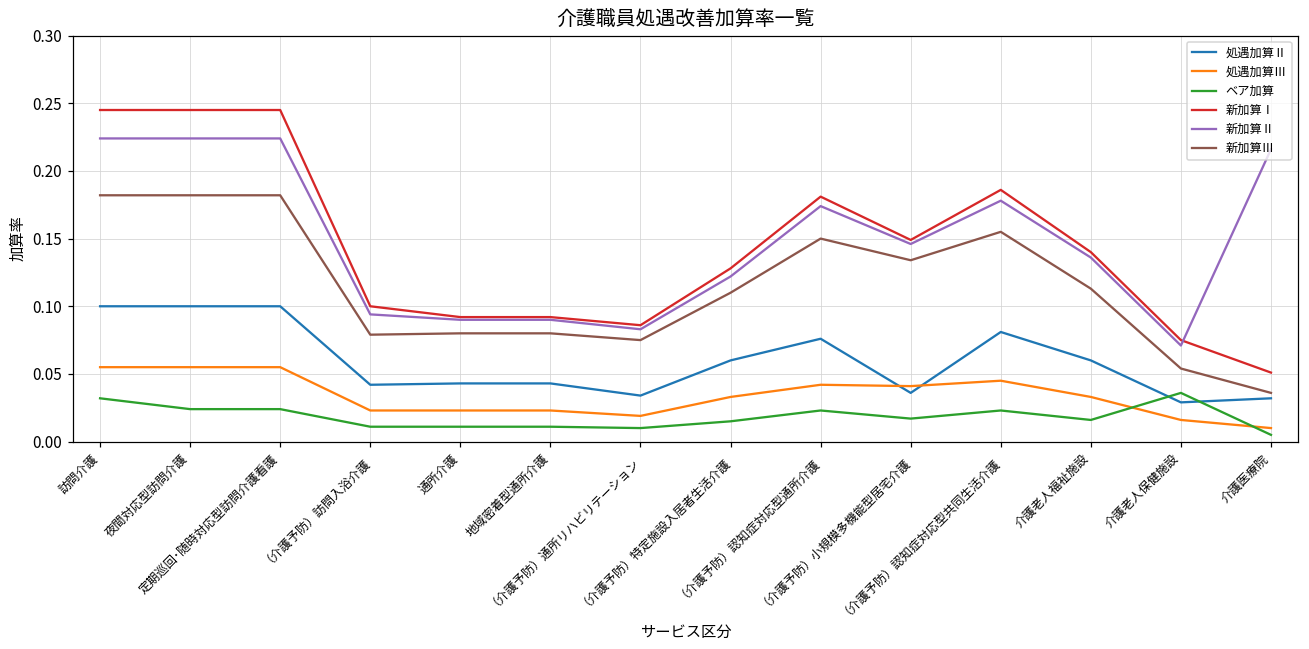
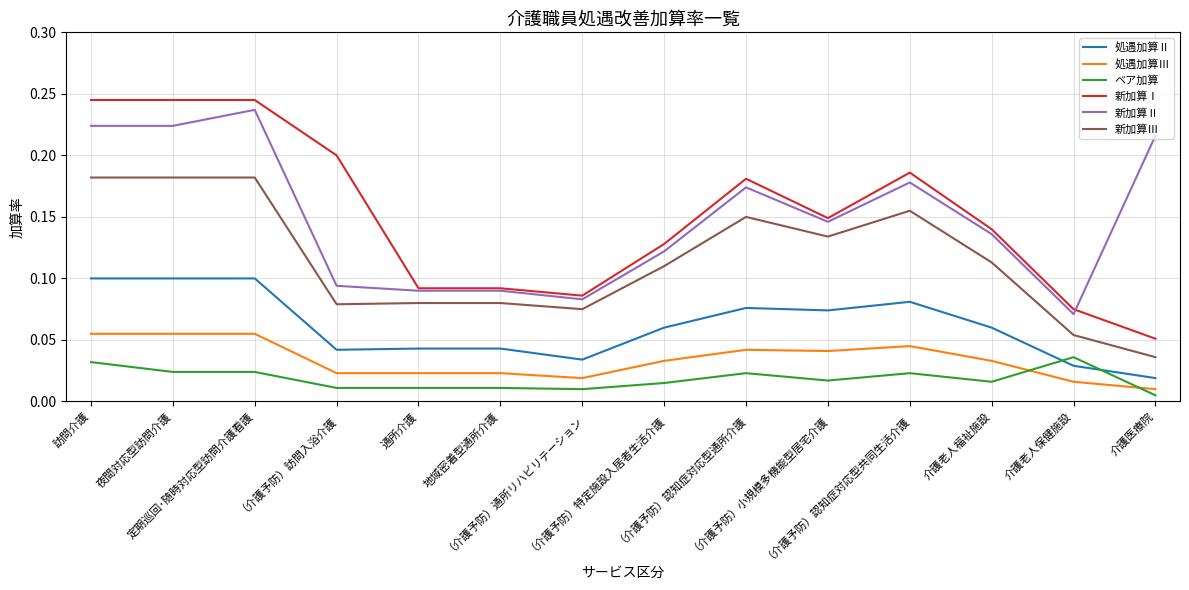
新加算Ⅱ, 定期巡回･随時対応型訪問介護看護: 0.224 -> 0.237
新加算Ⅰ, （介護予防）訪問入浴介護: 0.1 -> 0.2
処遇加算Ⅱ, （介護予防）小規模多機能型居宅介護: 0.036 -> 0.074
処遇加算Ⅱ, 介護医療院: 0.032 -> 0.019
